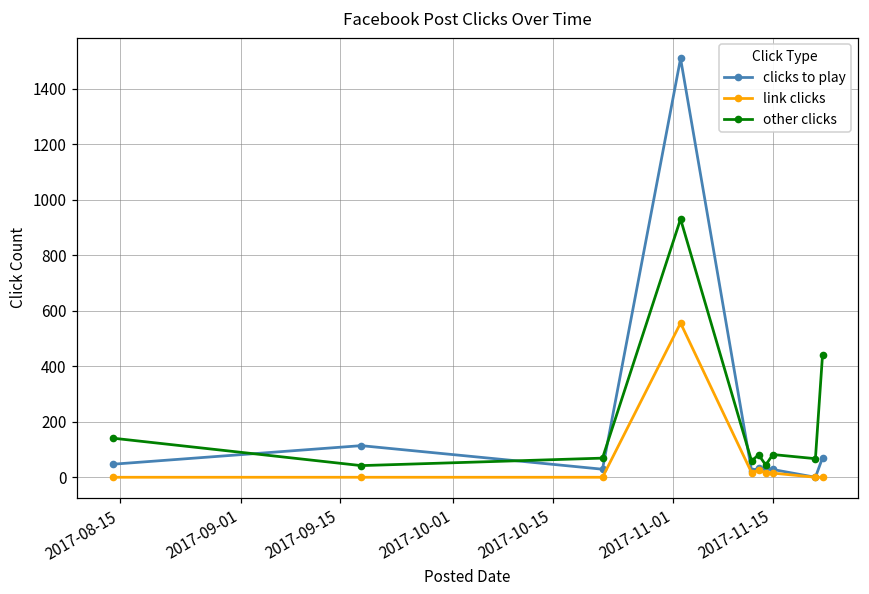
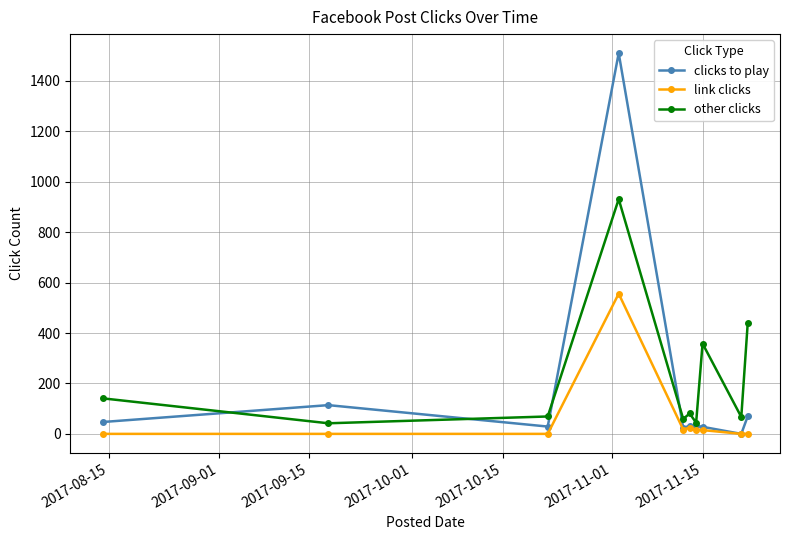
other clicks, 2017-11-15: 80 -> 360
